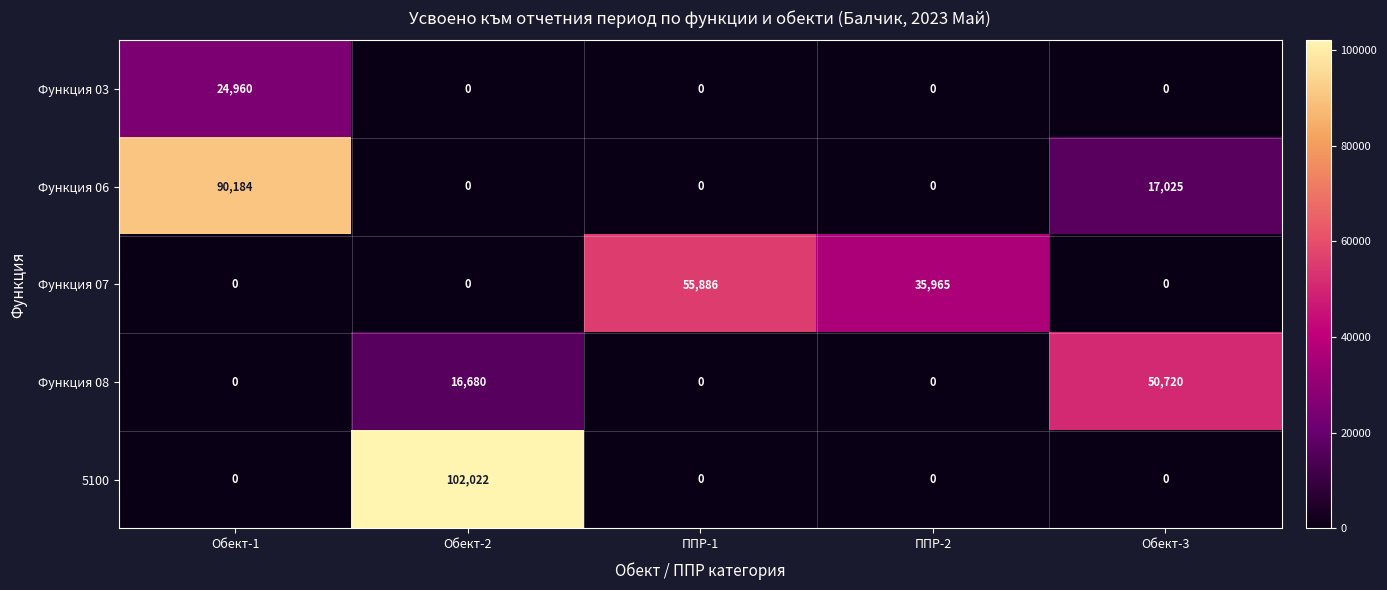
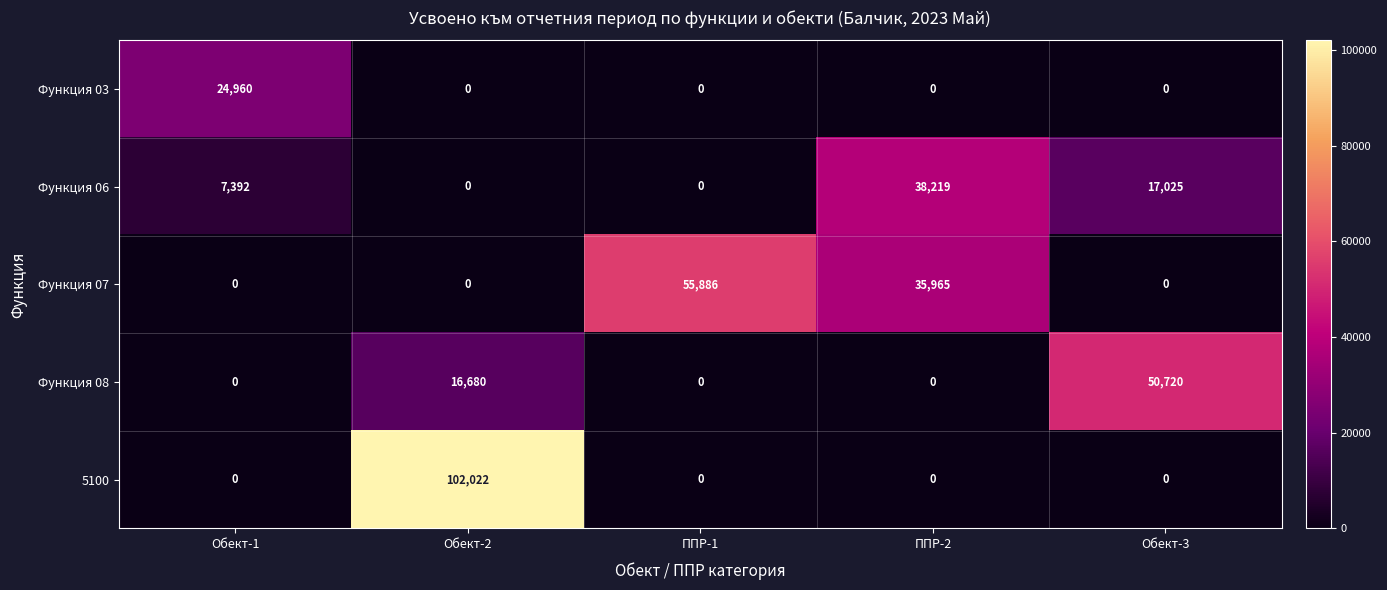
Функция 06, Обект-1: 90,184 -> 7,392
Функция 06, ППР-2: 0 -> 38,219
